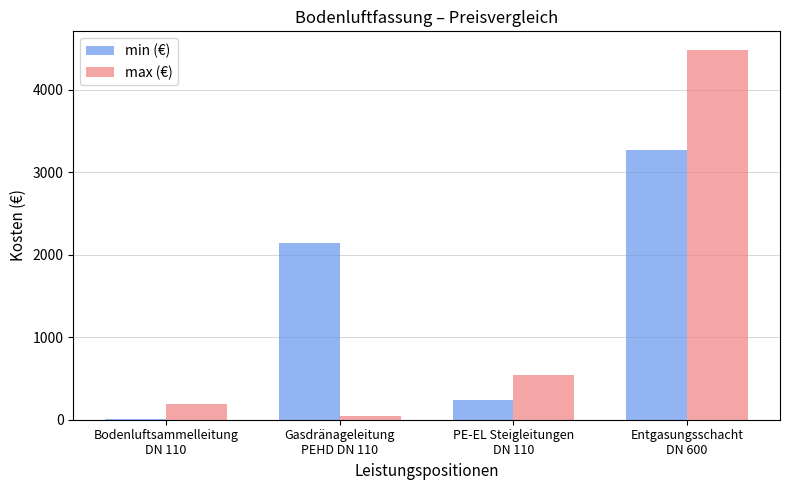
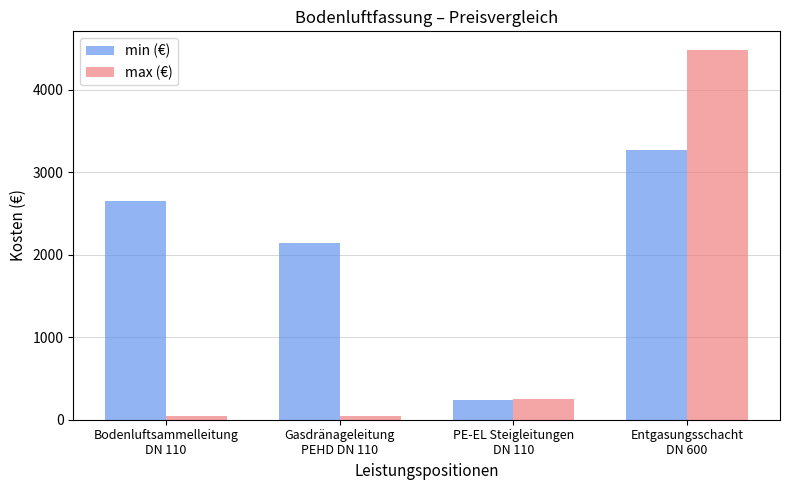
min (€), Bodenluftsammelleitung DN 110: 0 -> 2600
max (€), Bodenluftsammelleitung DN 110: 200 -> 0
max (€), PE-EL Steigleitungen DN 110: 500 -> 300
